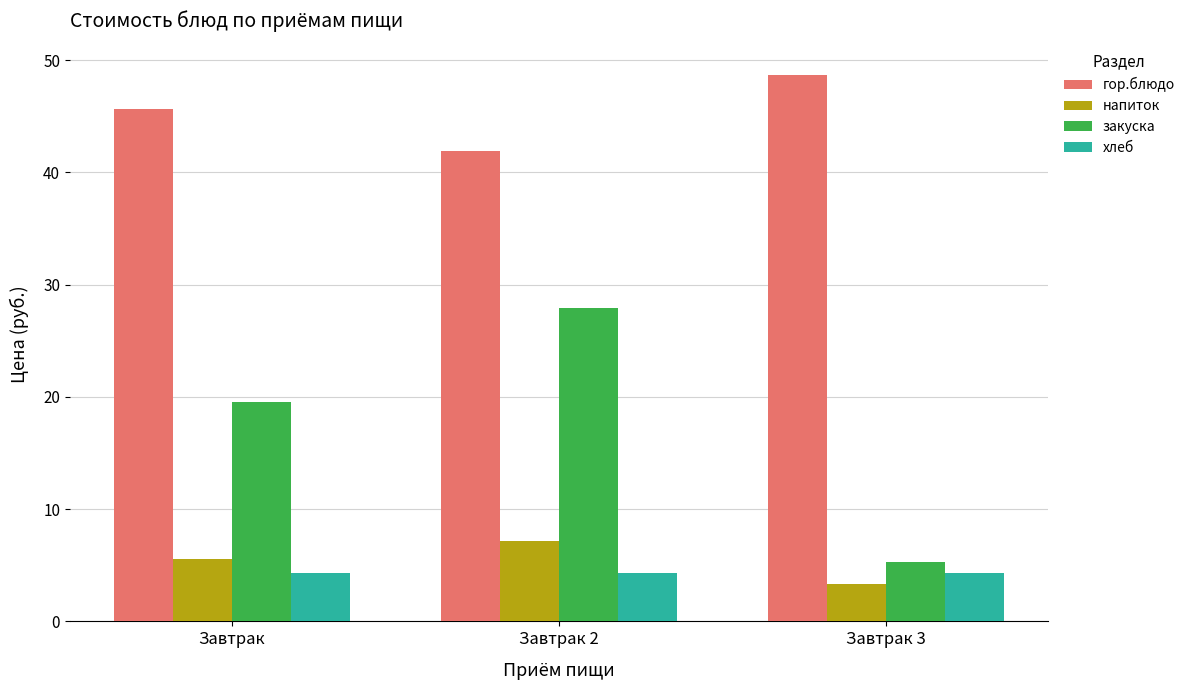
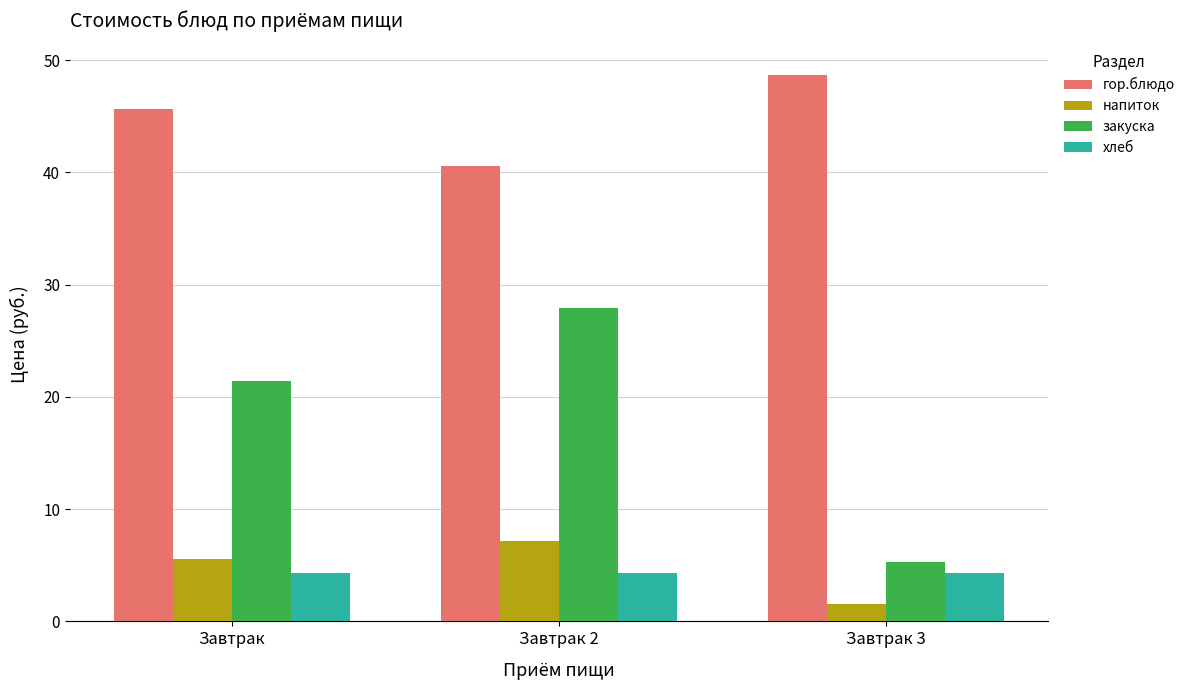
закуска, Завтрак: 19.6 -> 21.4
гор.блюдо, Завтрак 2: 41.9 -> 40.6
напиток, Завтрак 3: 3.3 -> 1.5
